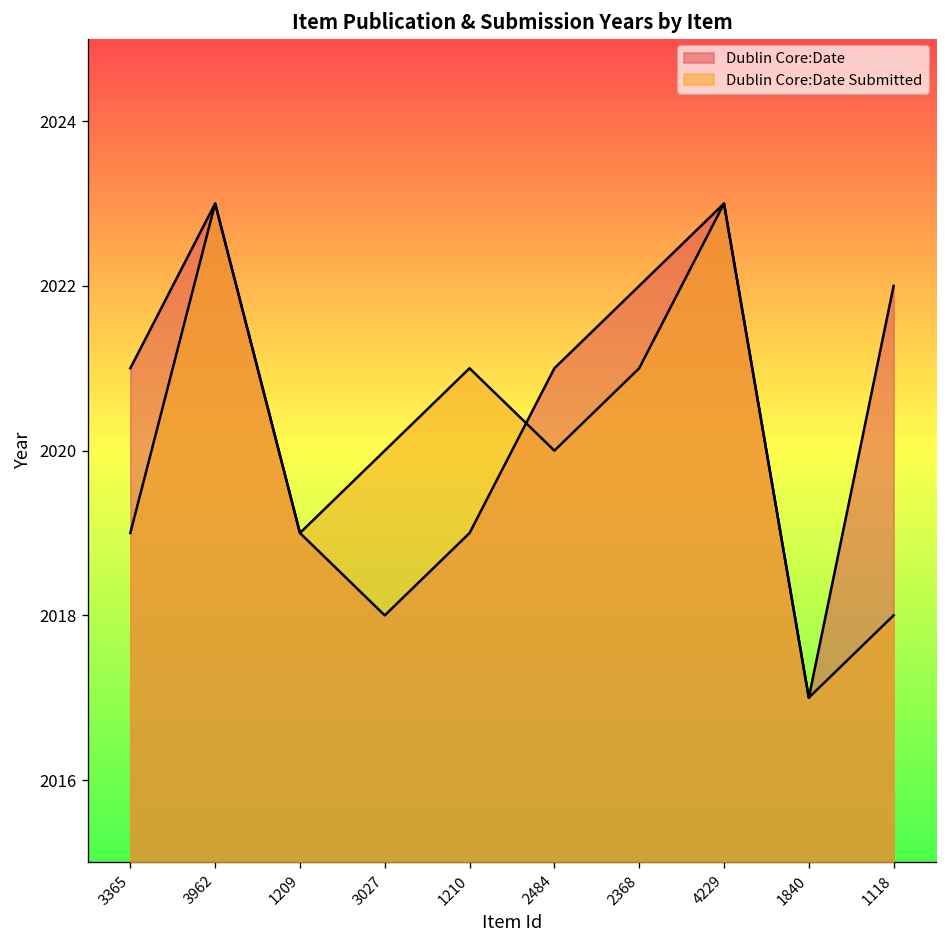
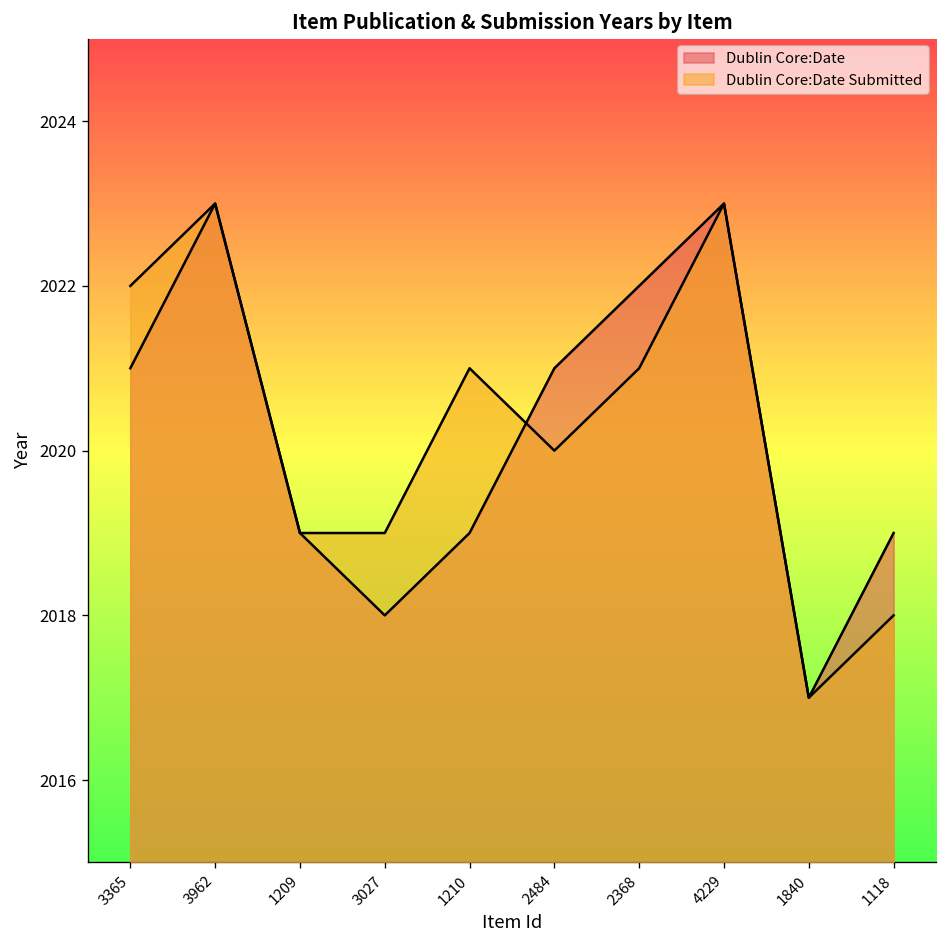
Dublin Core:Date Submitted, 3365: 2019 -> 2022
Dublin Core:Date Submitted, 3027: 2020 -> 2019
Dublin Core:Date, 1118: 2022 -> 2019
